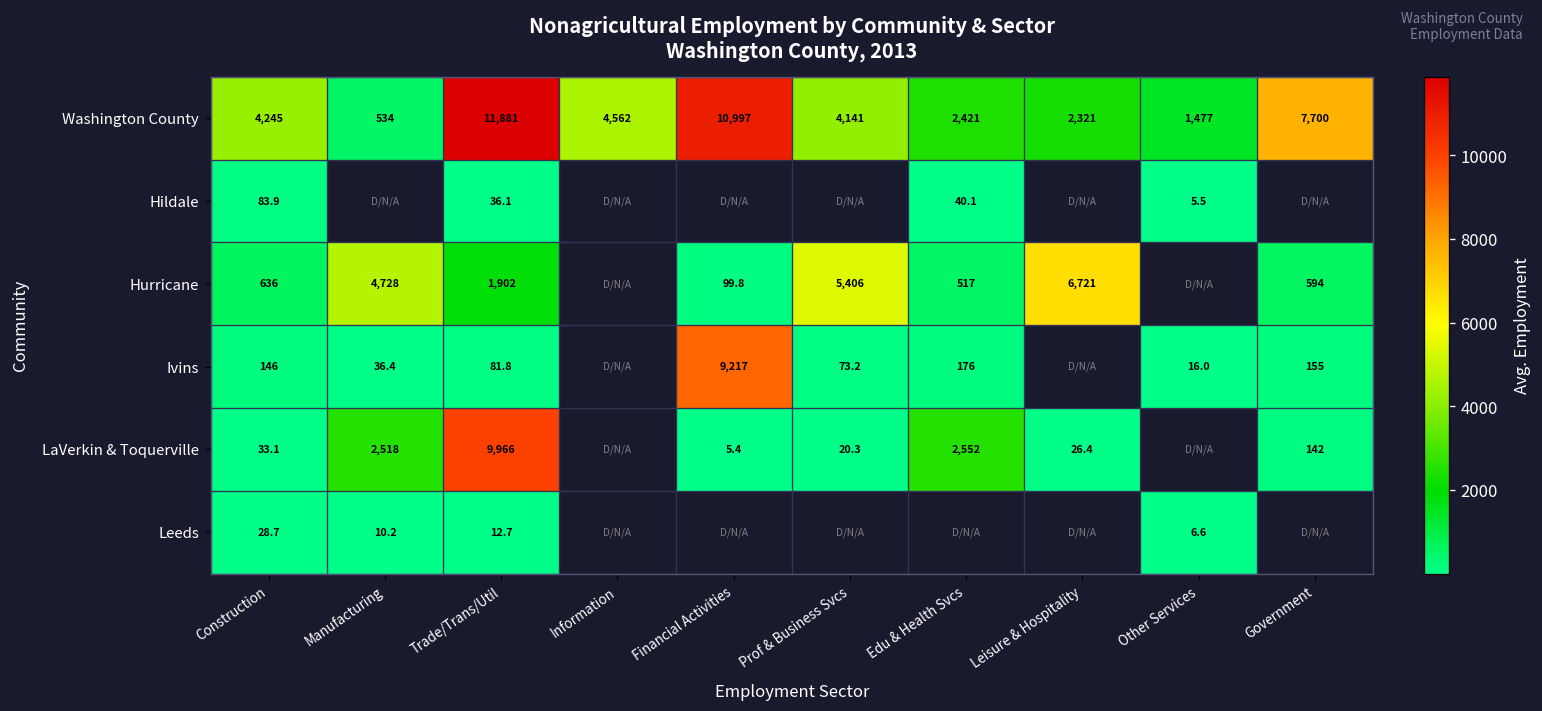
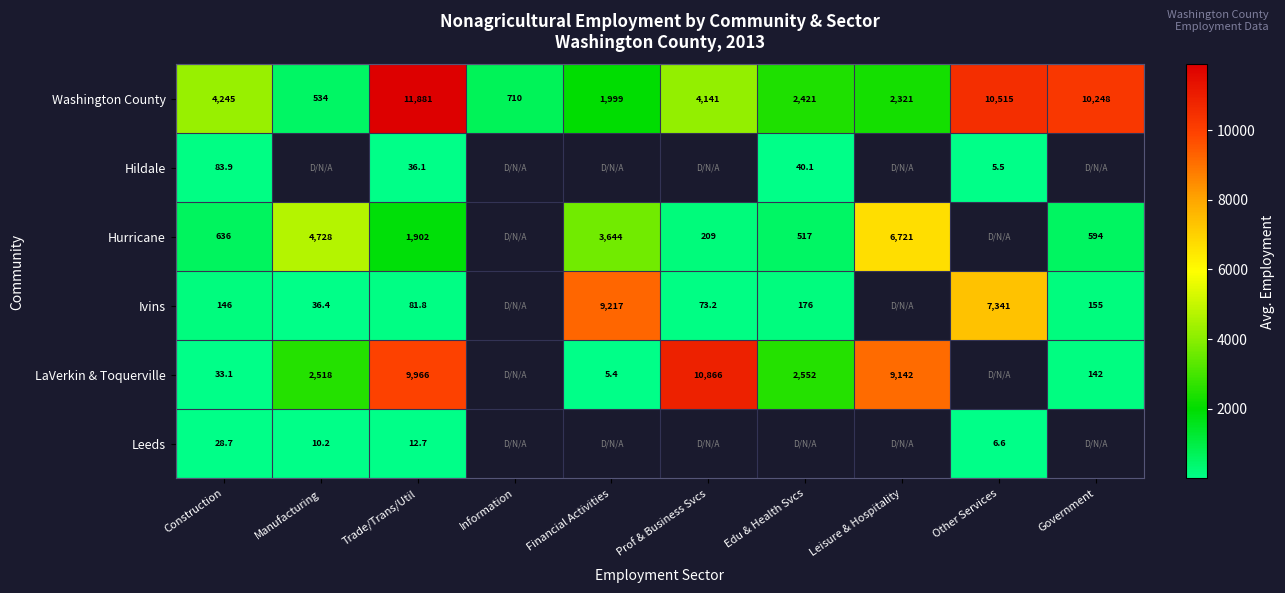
Washington County, Information: 4,562 -> 710
Washington County, Financial Activities: 10,997 -> 1,999
Washington County, Other Services: 1,477 -> 10,515
Washington County, Government: 7,700 -> 10,248
Hurricane, Financial Activities: 99.8 -> 3,644
Hurricane, Prof & Business Svcs: 5,406 -> 209
Ivins, Other Services: 16.0 -> 7,341
LaVerkin & Toquerville, Prof & Business Svcs: 20.3 -> 10,866
LaVerkin & Toquerville, Leisure & Hospitality: 26.4 -> 9,142
